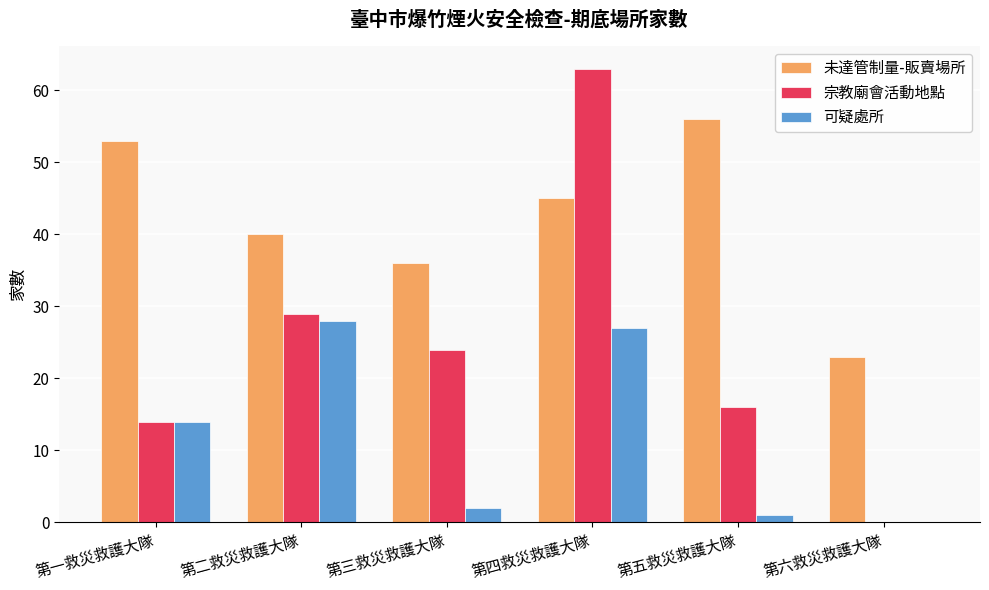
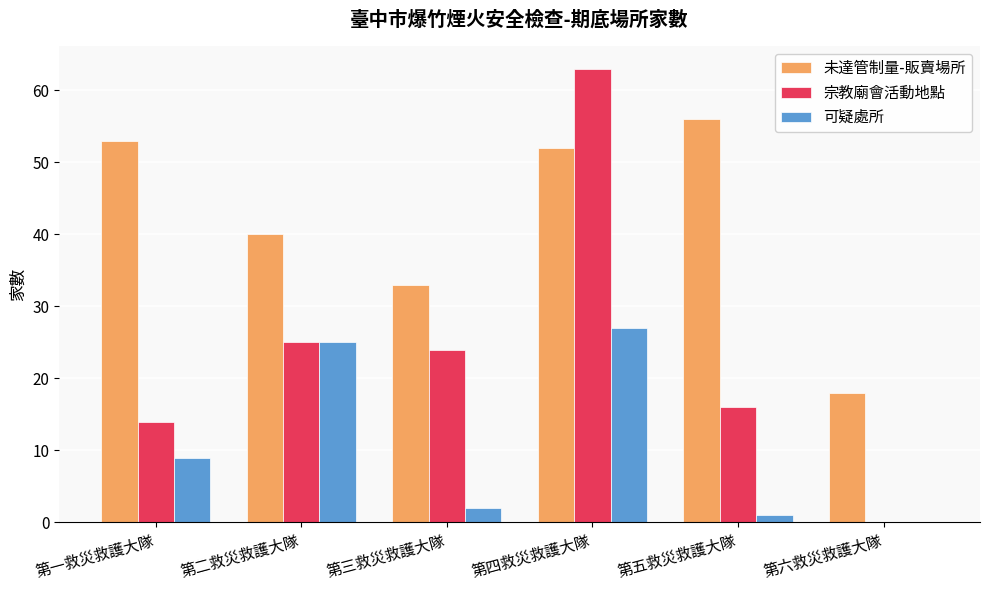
可疑處所, 第一救災救護大隊: 14 -> 9
宗教廟會活動地點, 第二救災救護大隊: 29 -> 25
可疑處所, 第二救災救護大隊: 28 -> 25
未達管制量-販賣場所, 第三救災救護大隊: 36 -> 33
未達管制量-販賣場所, 第四救災救護大隊: 45 -> 52
未達管制量-販賣場所, 第六救災救護大隊: 23 -> 18
